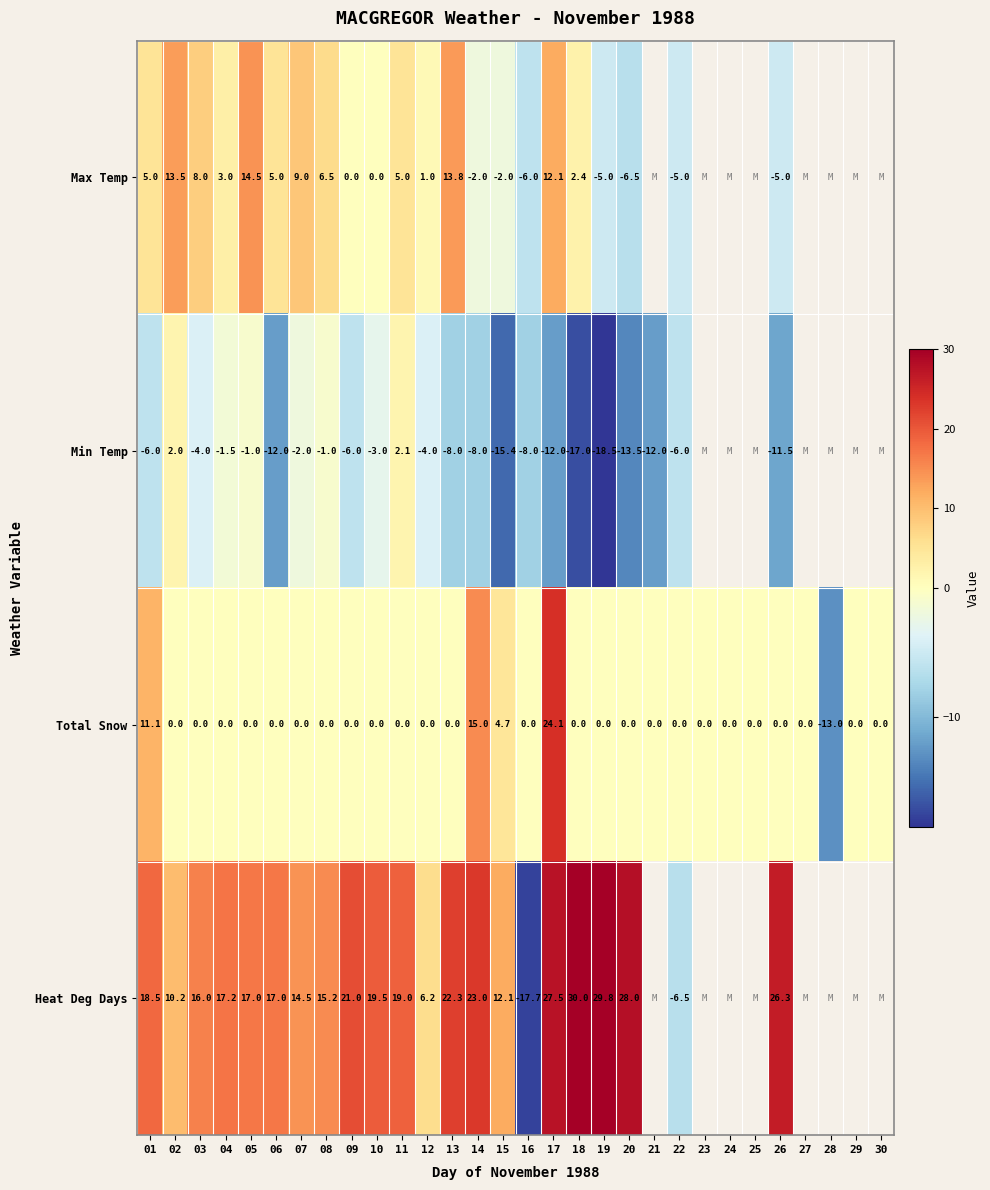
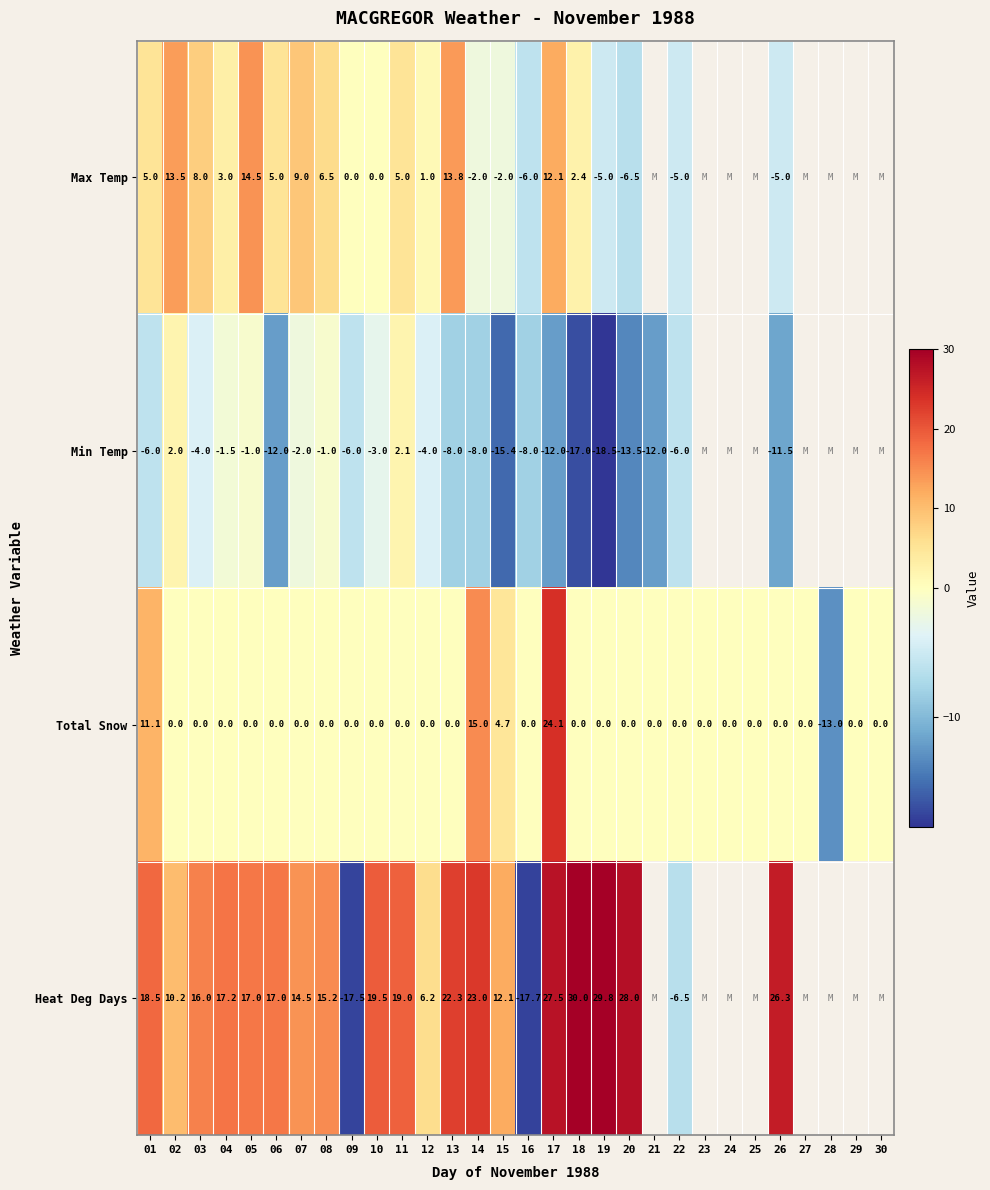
Heat Deg Days, 09: 21.0 -> -17.5
